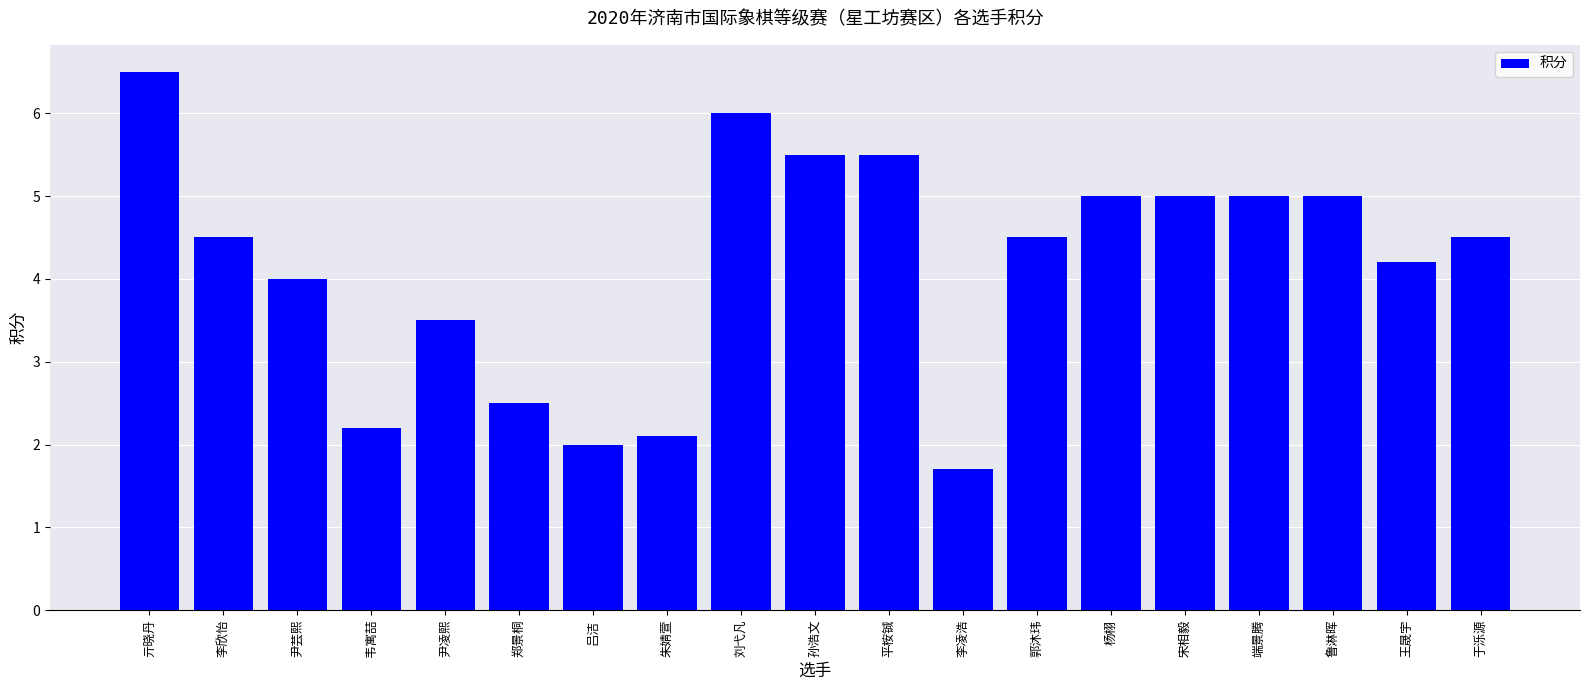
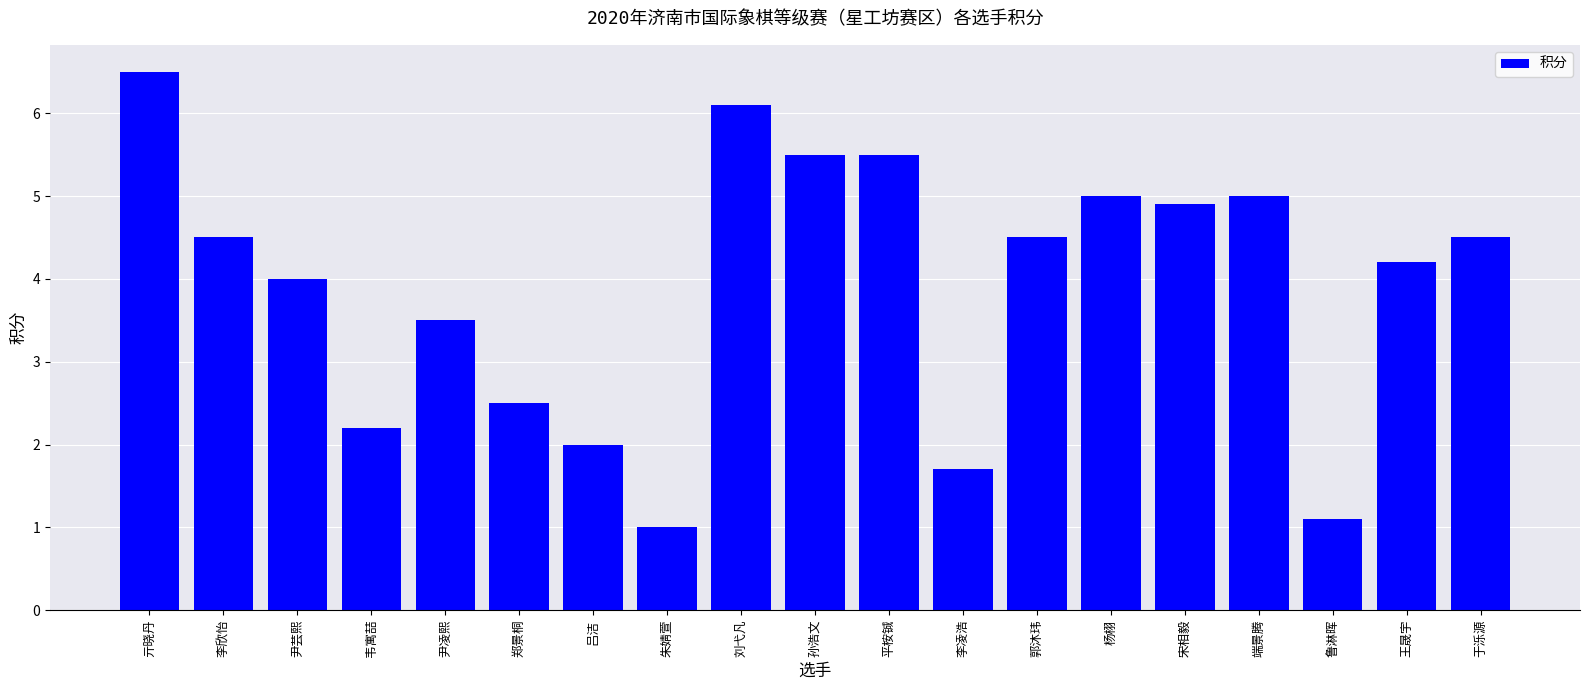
朱婧萱: 2.1 -> 1.0
刘弋凡: 6.0 -> 6.1
宋相毅: 5.0 -> 4.9
鲁淋晖: 5.0 -> 1.1
